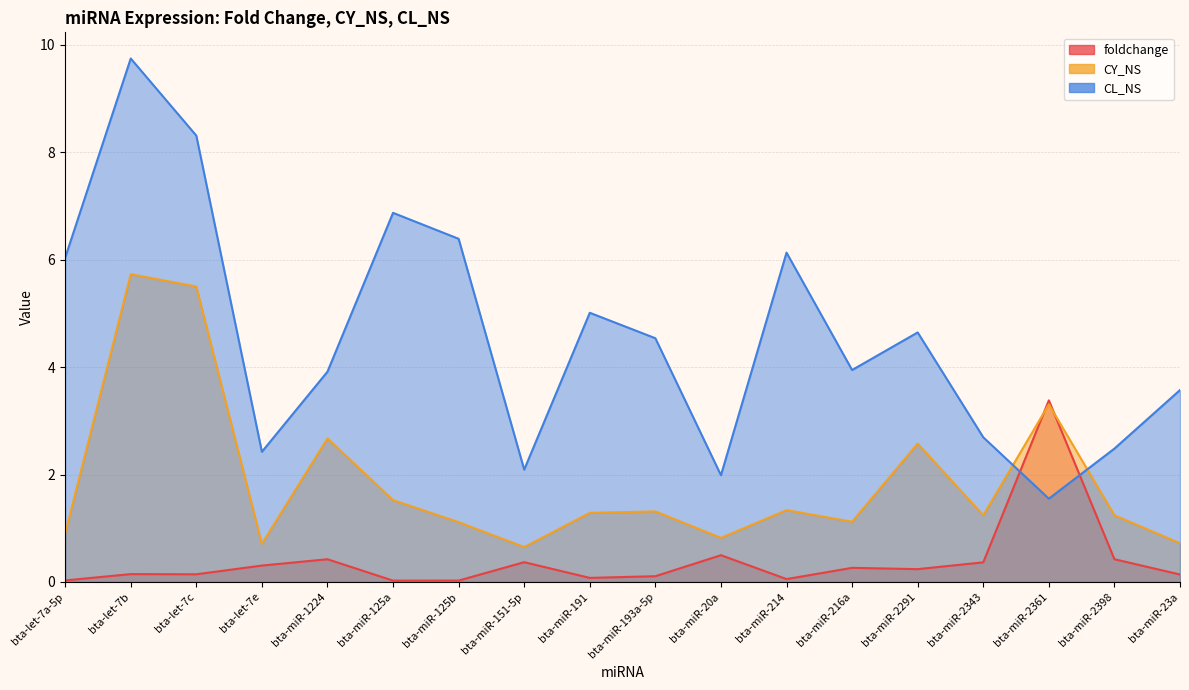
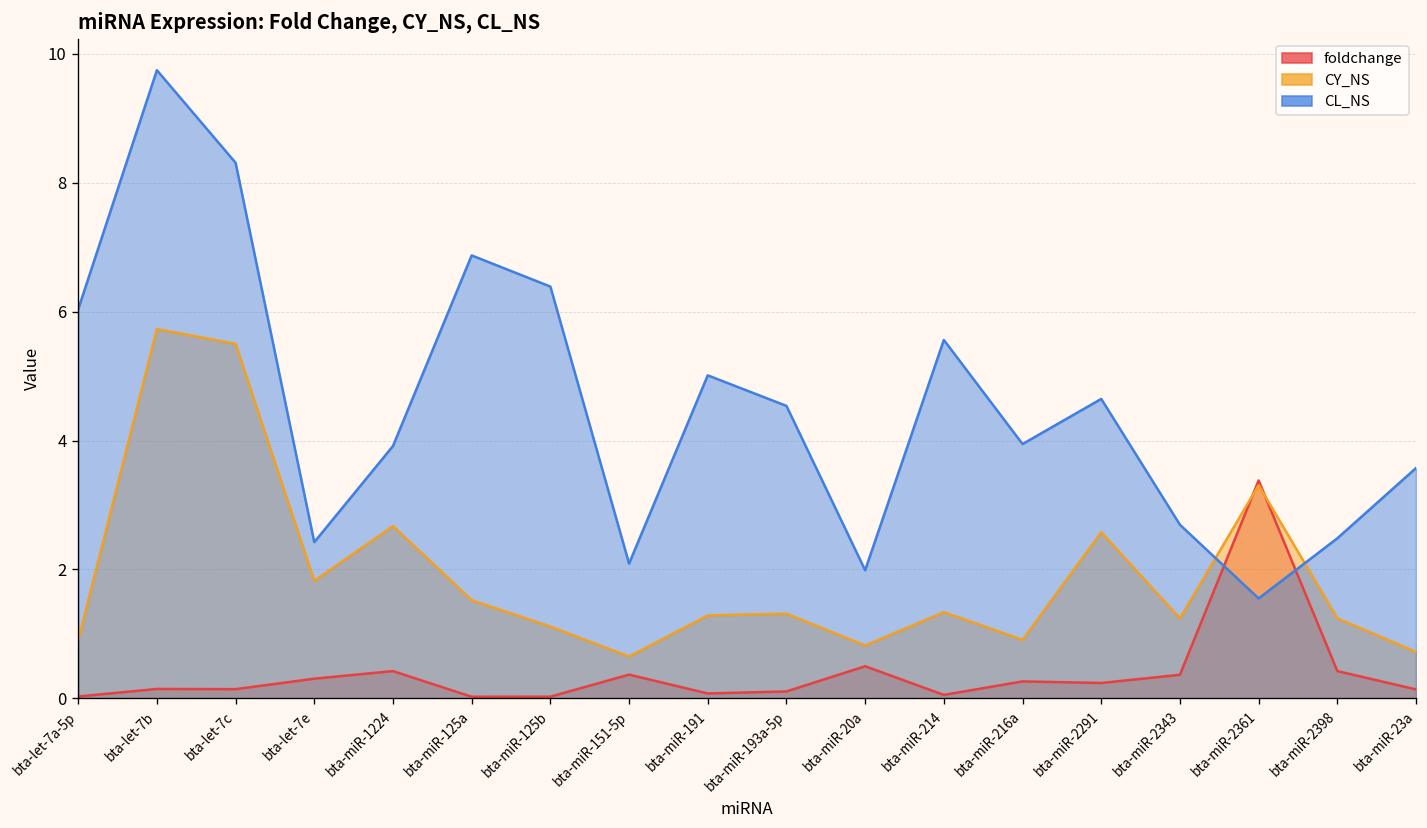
CY_NS, bta-let-7e: 0.7 -> 1.8
CL_NS, bta-miR-214: 6.1 -> 5.6
CY_NS, bta-miR-216a: 1.1 -> 0.9
